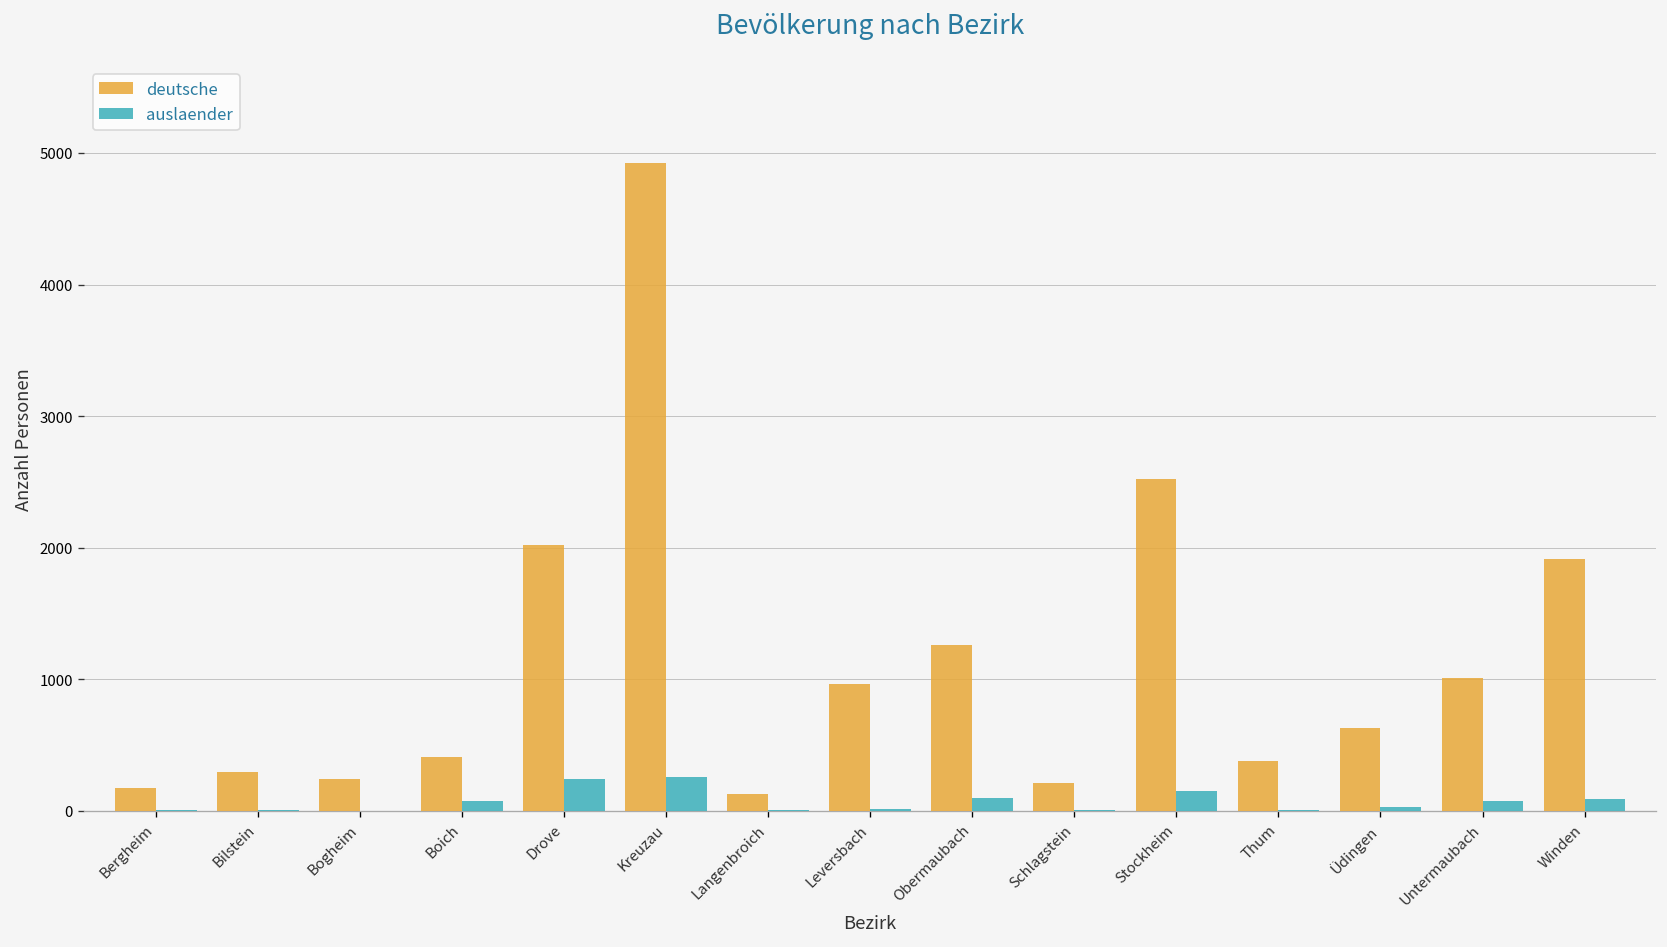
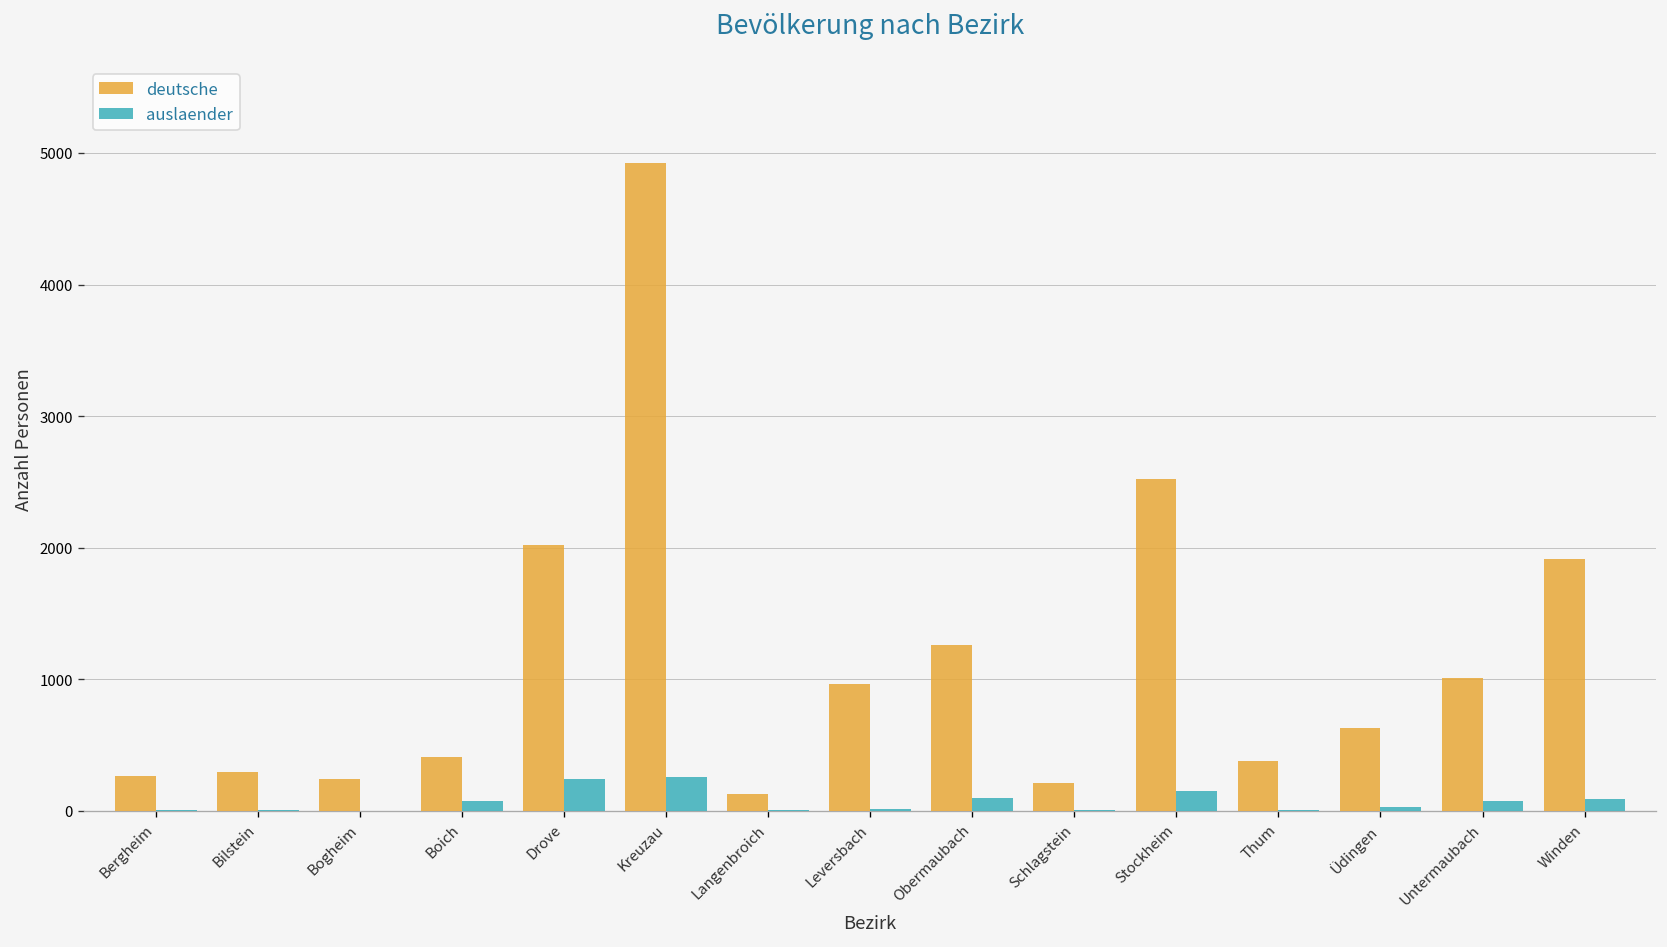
deutsche, Bergheim: 170 -> 270
